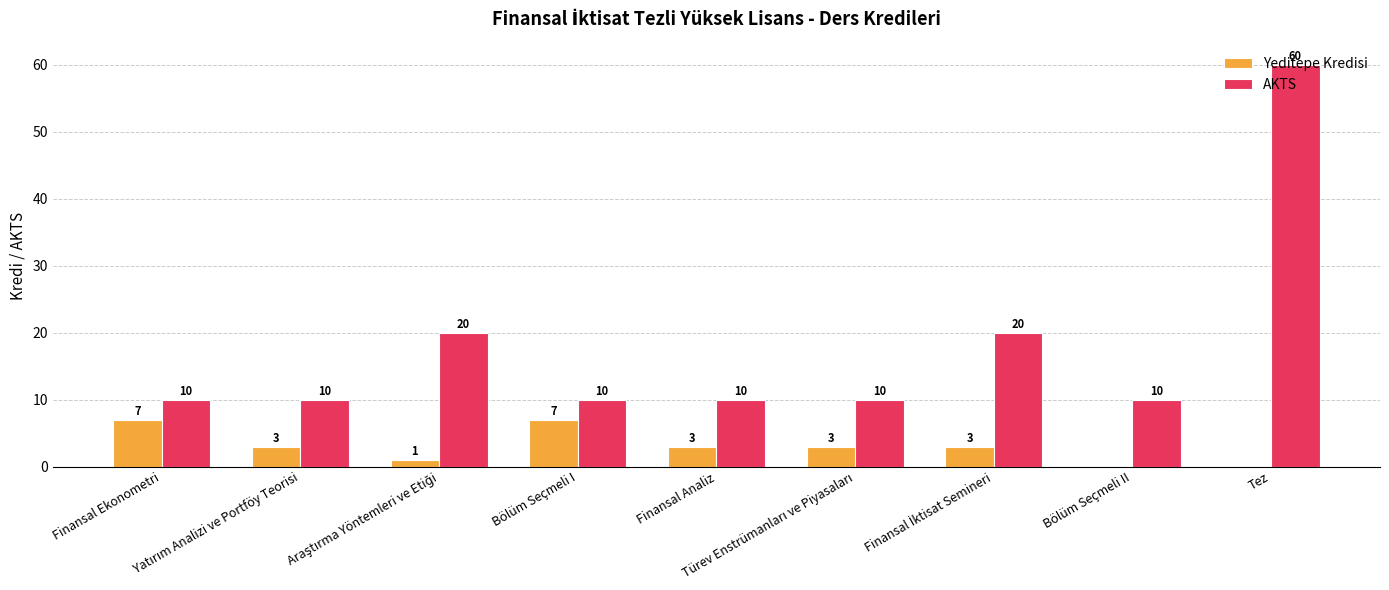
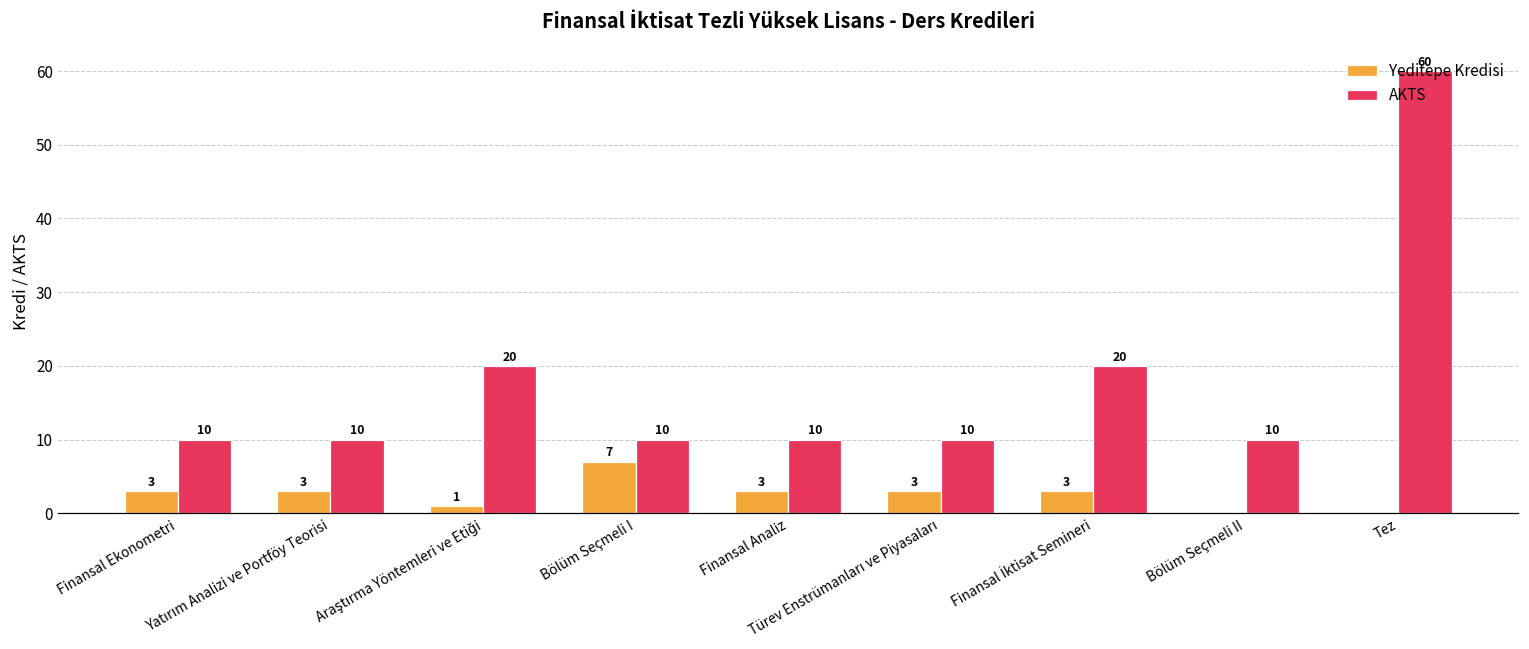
Yeditepe Kredisi, Finansal Ekonometri: 7 -> 3
